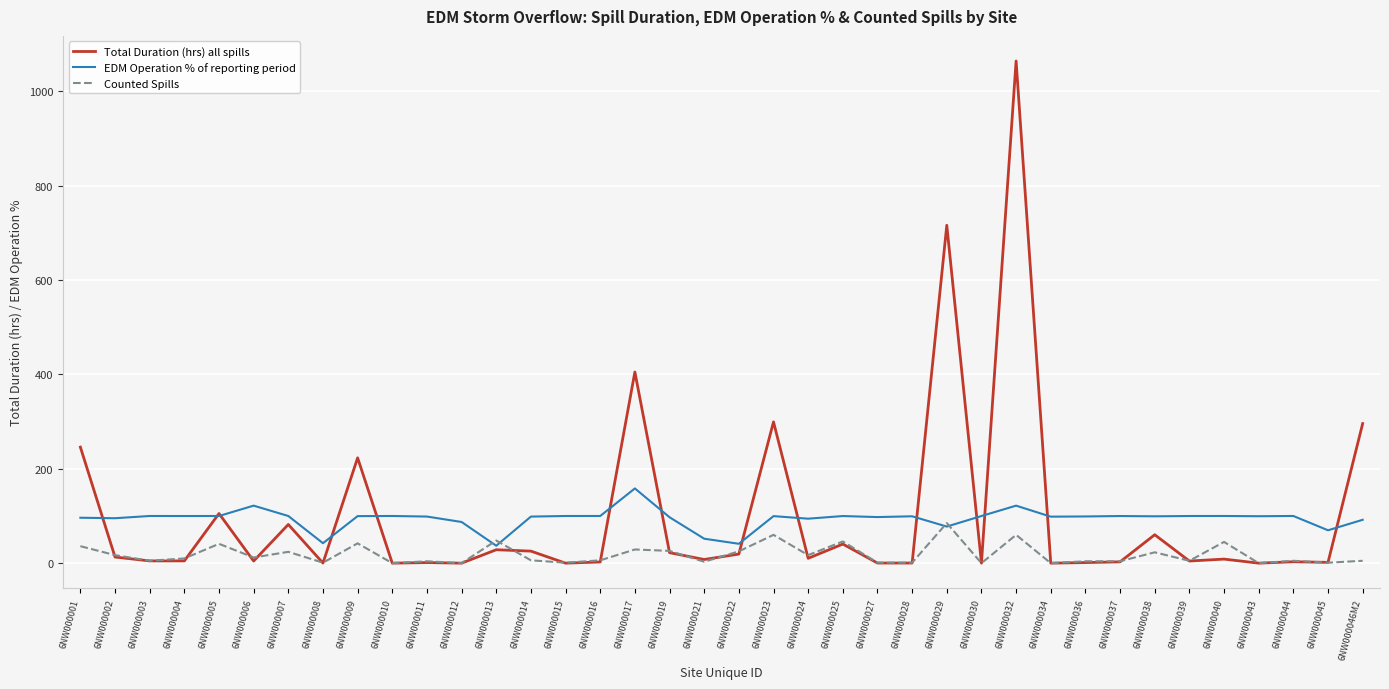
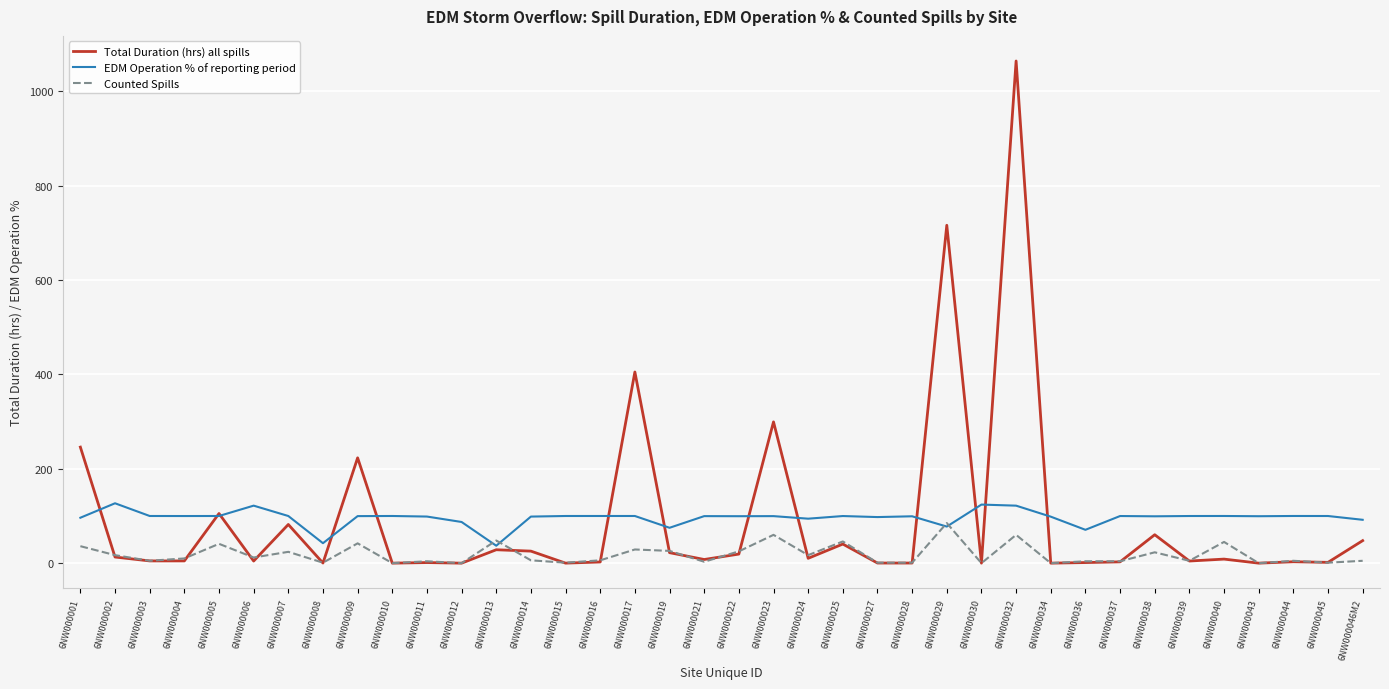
EDM Operation % of reporting period, 6NW000002: 100 -> 130
EDM Operation % of reporting period, 6NW000017: 160 -> 100
EDM Operation % of reporting period, 6NW000019: 100 -> 70
EDM Operation % of reporting period, 6NW000021: 50 -> 100
EDM Operation % of reporting period, 6NW000022: 40 -> 100
EDM Operation % of reporting period, 6NW000030: 100 -> 120
EDM Operation % of reporting period, 6NW000036: 100 -> 70
EDM Operation % of reporting period, 6NW000045: 70 -> 100
Total Duration (hrs) all spills, 6NW000046M2: 300 -> 50
